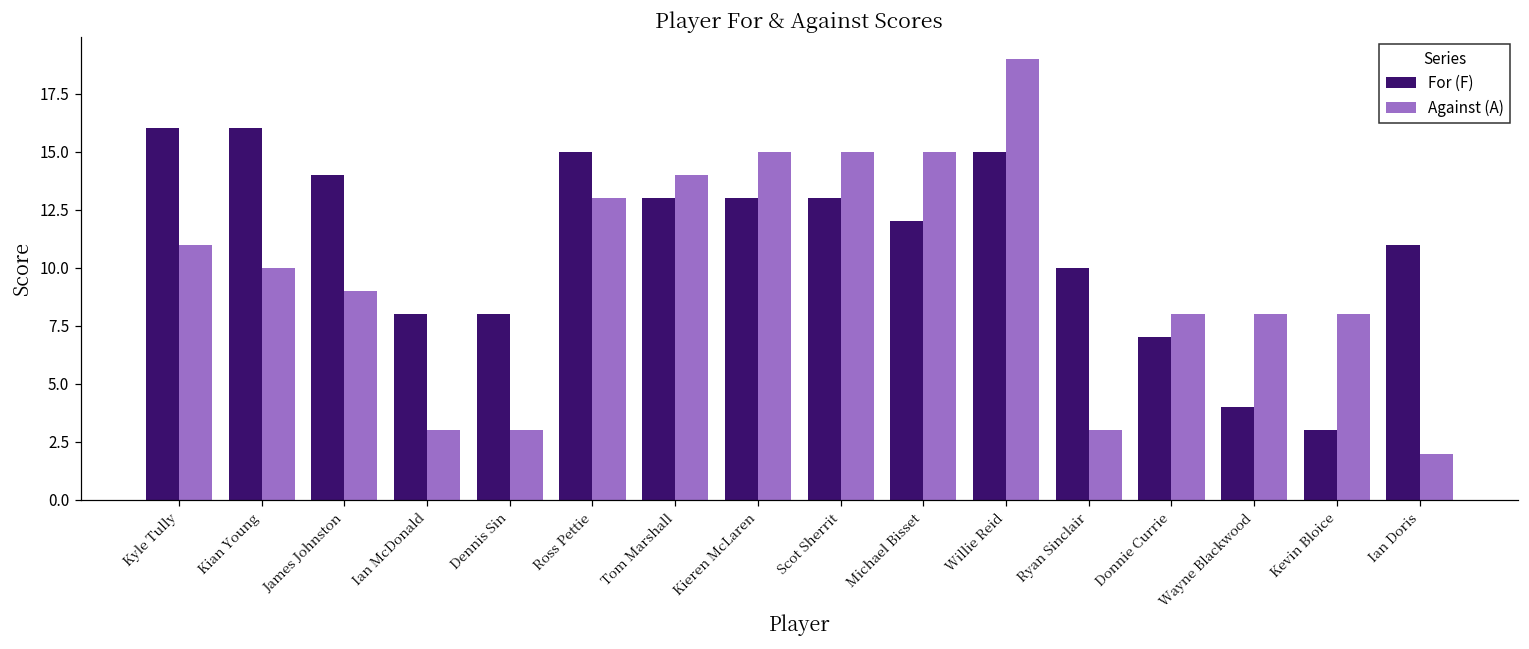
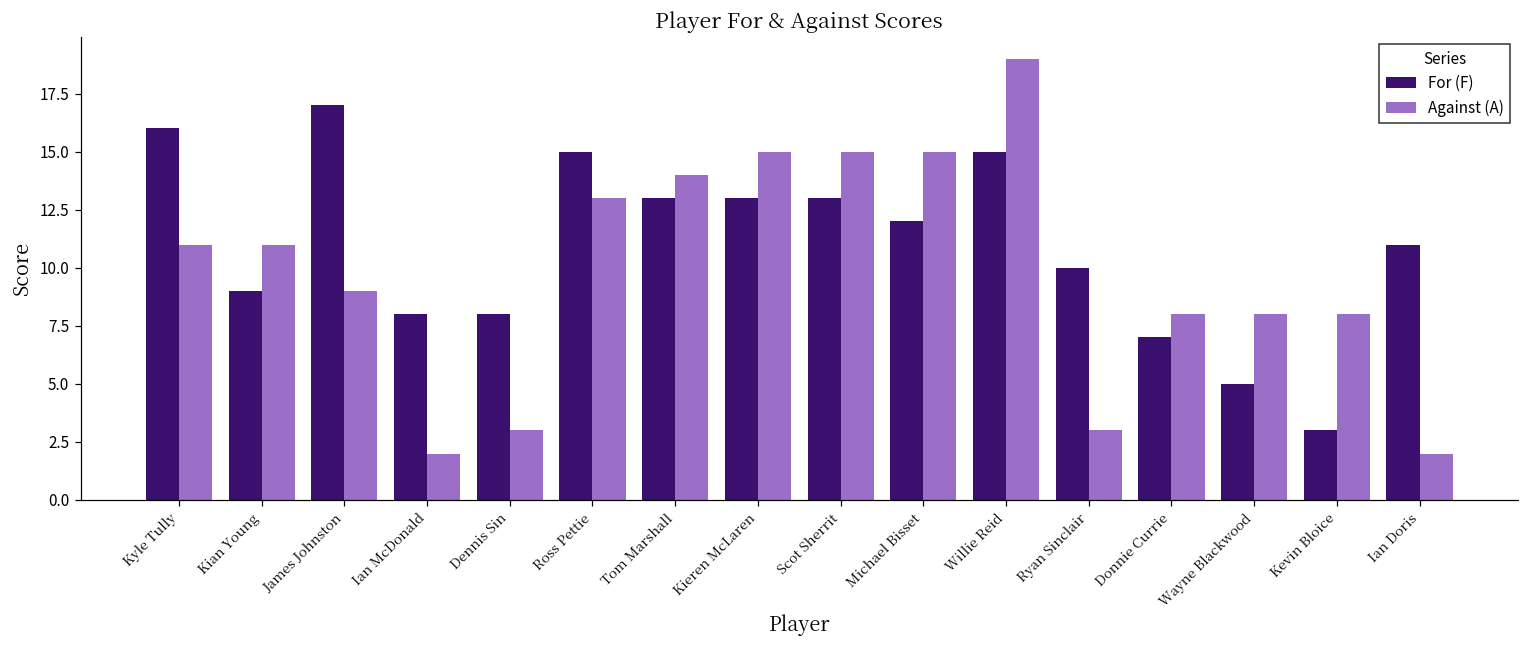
For (F), Kian Young: 16 -> 9
Against (A), Kian Young: 10 -> 11
For (F), James Johnston: 14 -> 17
Against (A), Ian McDonald: 3 -> 2
For (F), Wayne Blackwood: 4 -> 5
